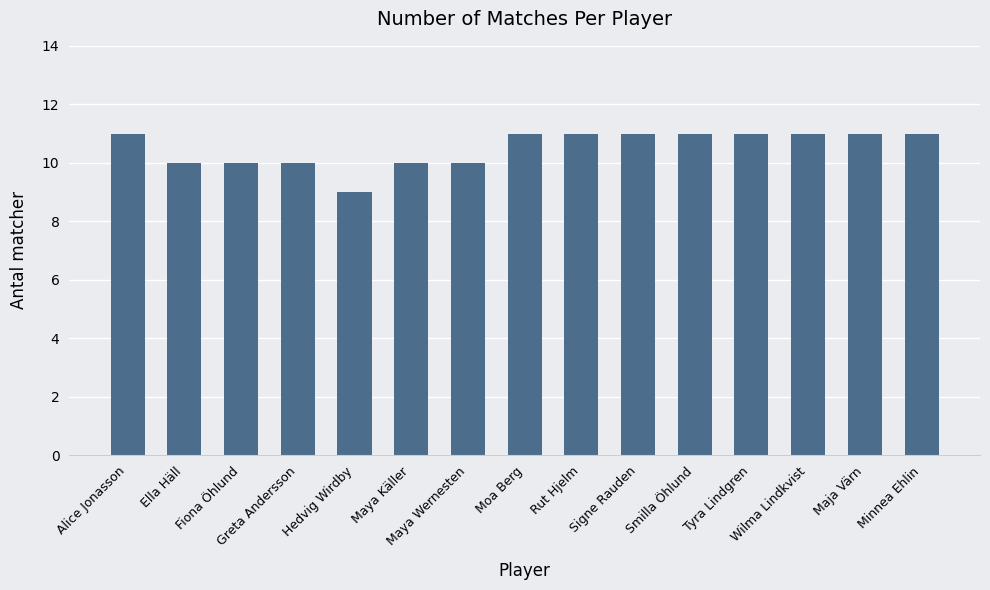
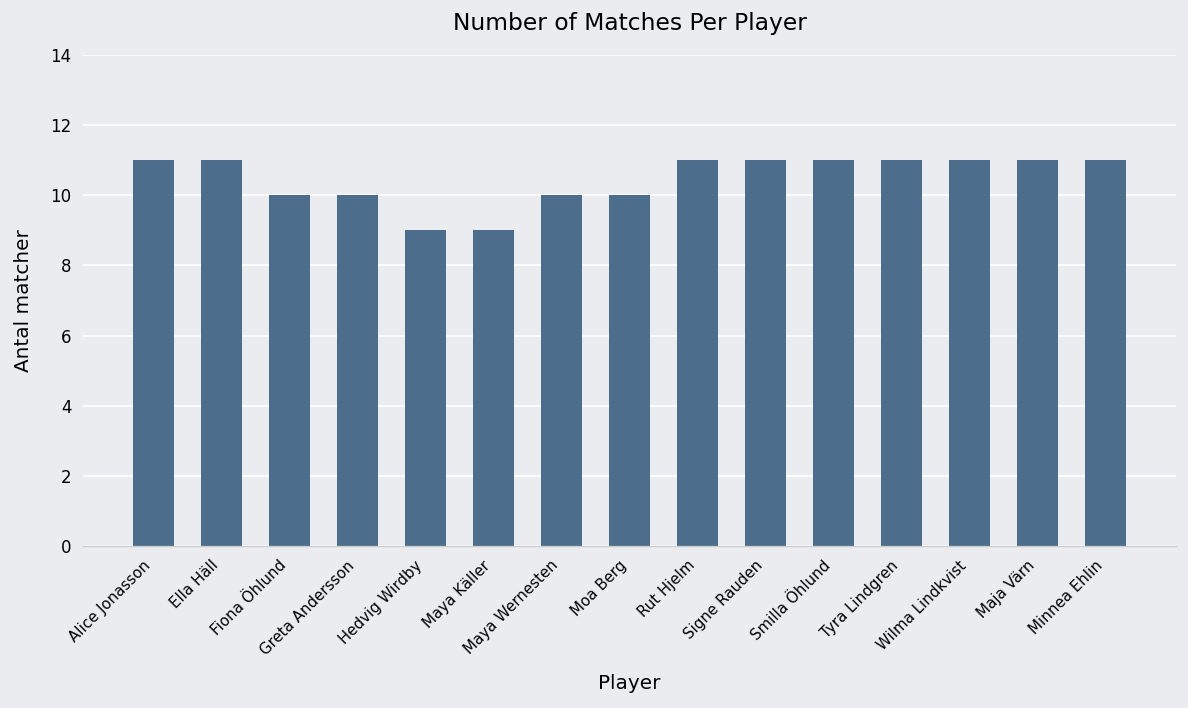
Ella Häll: 10 -> 11
Maya Käller: 10 -> 9
Moa Berg: 11 -> 10
